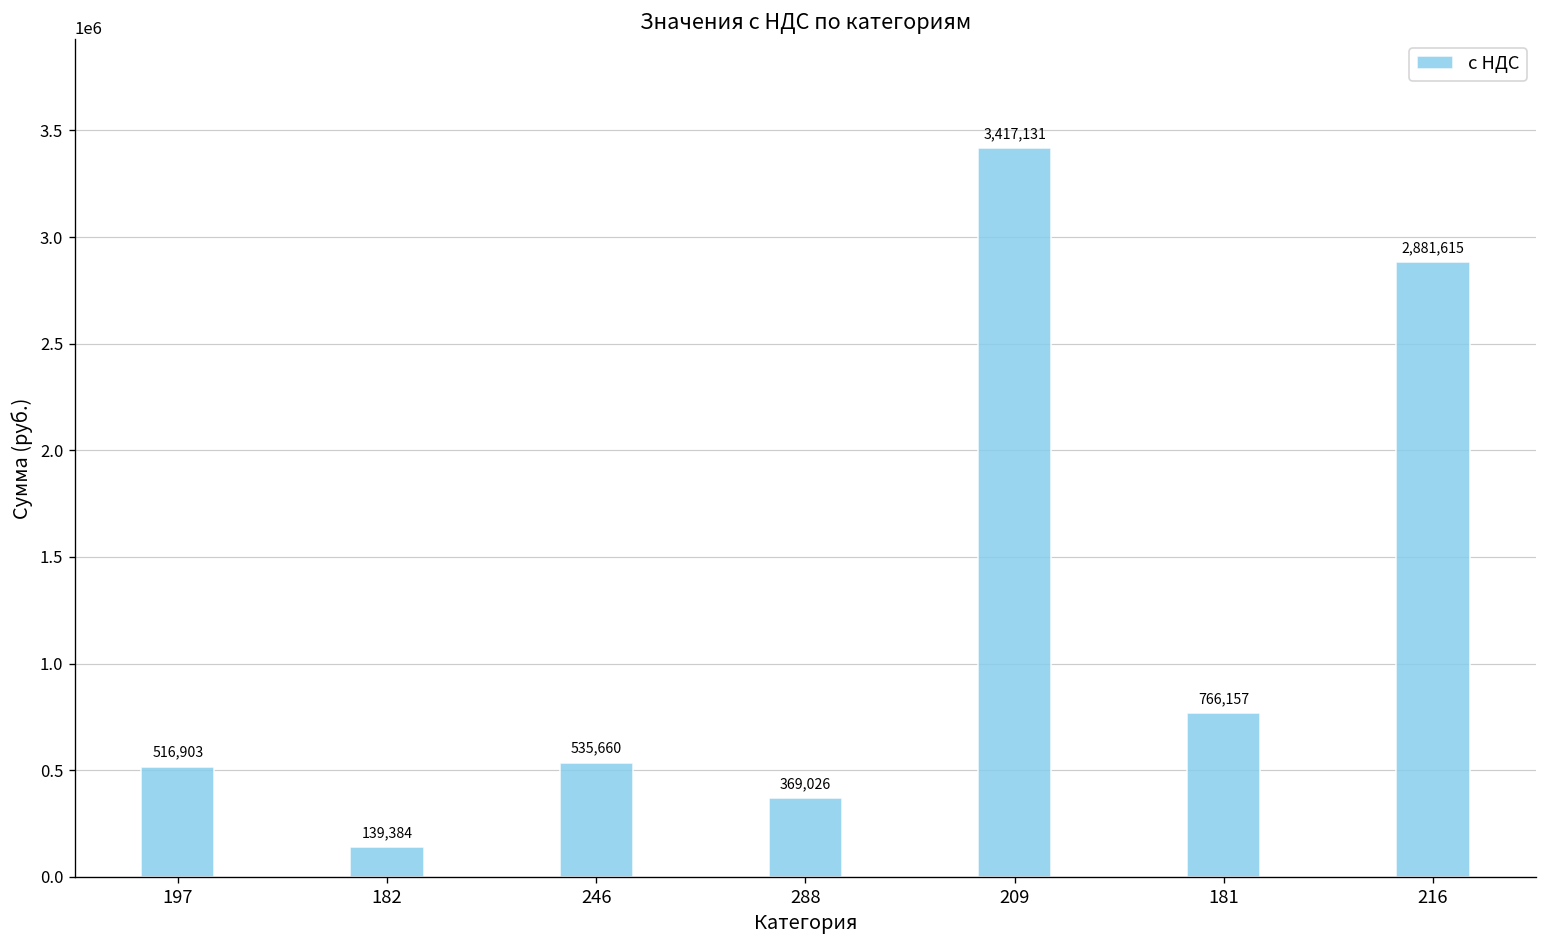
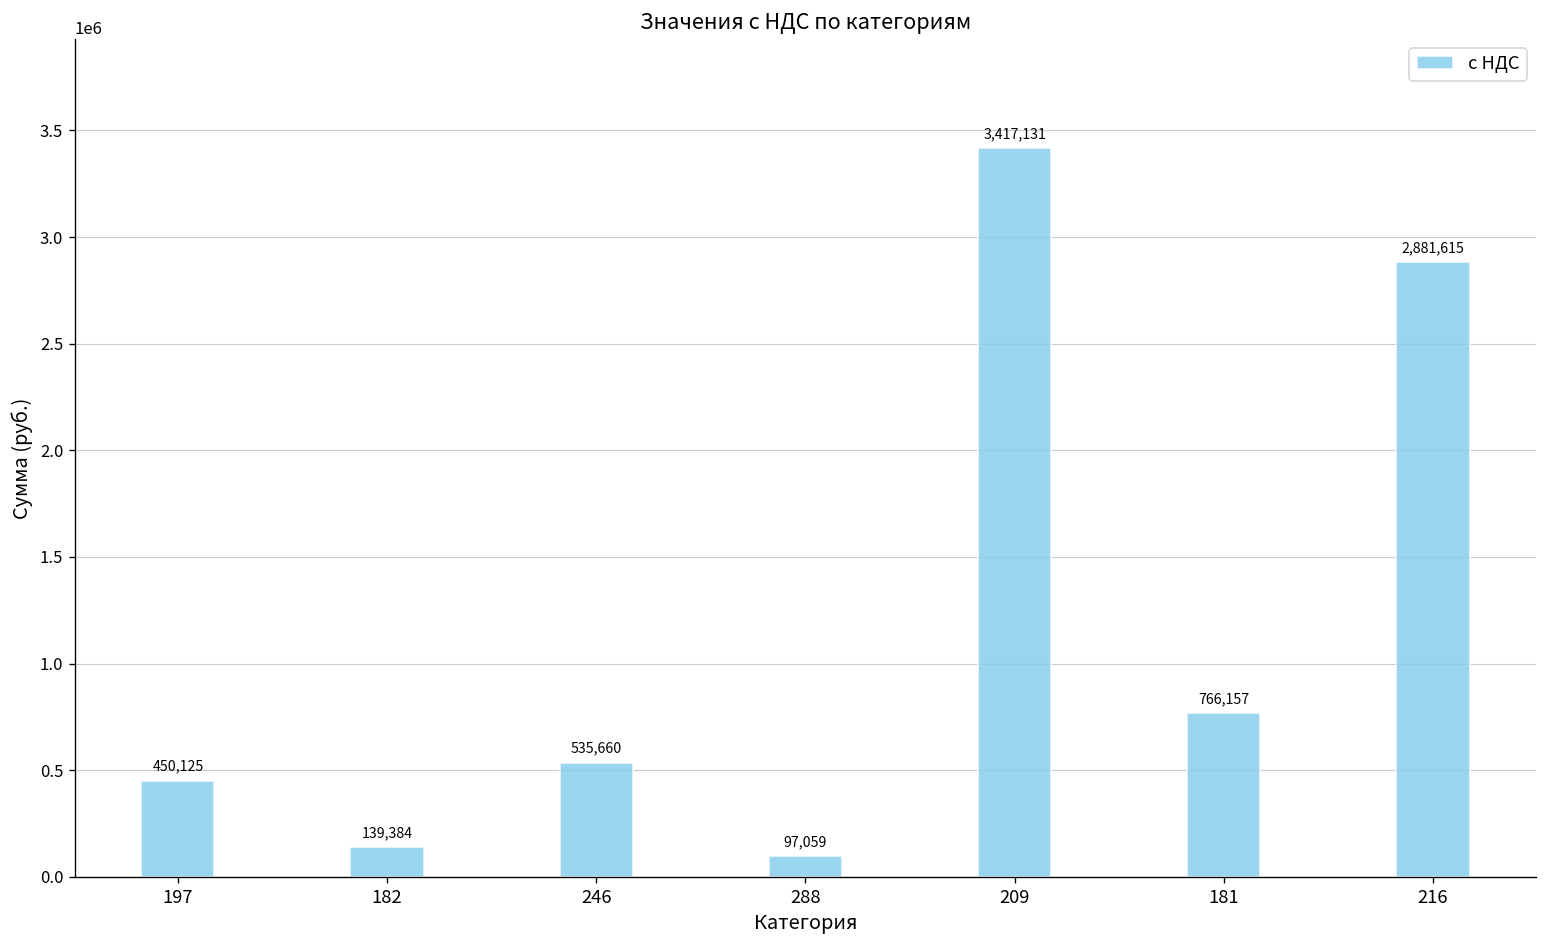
197: 516,903 -> 450,125
288: 369,026 -> 97,059
